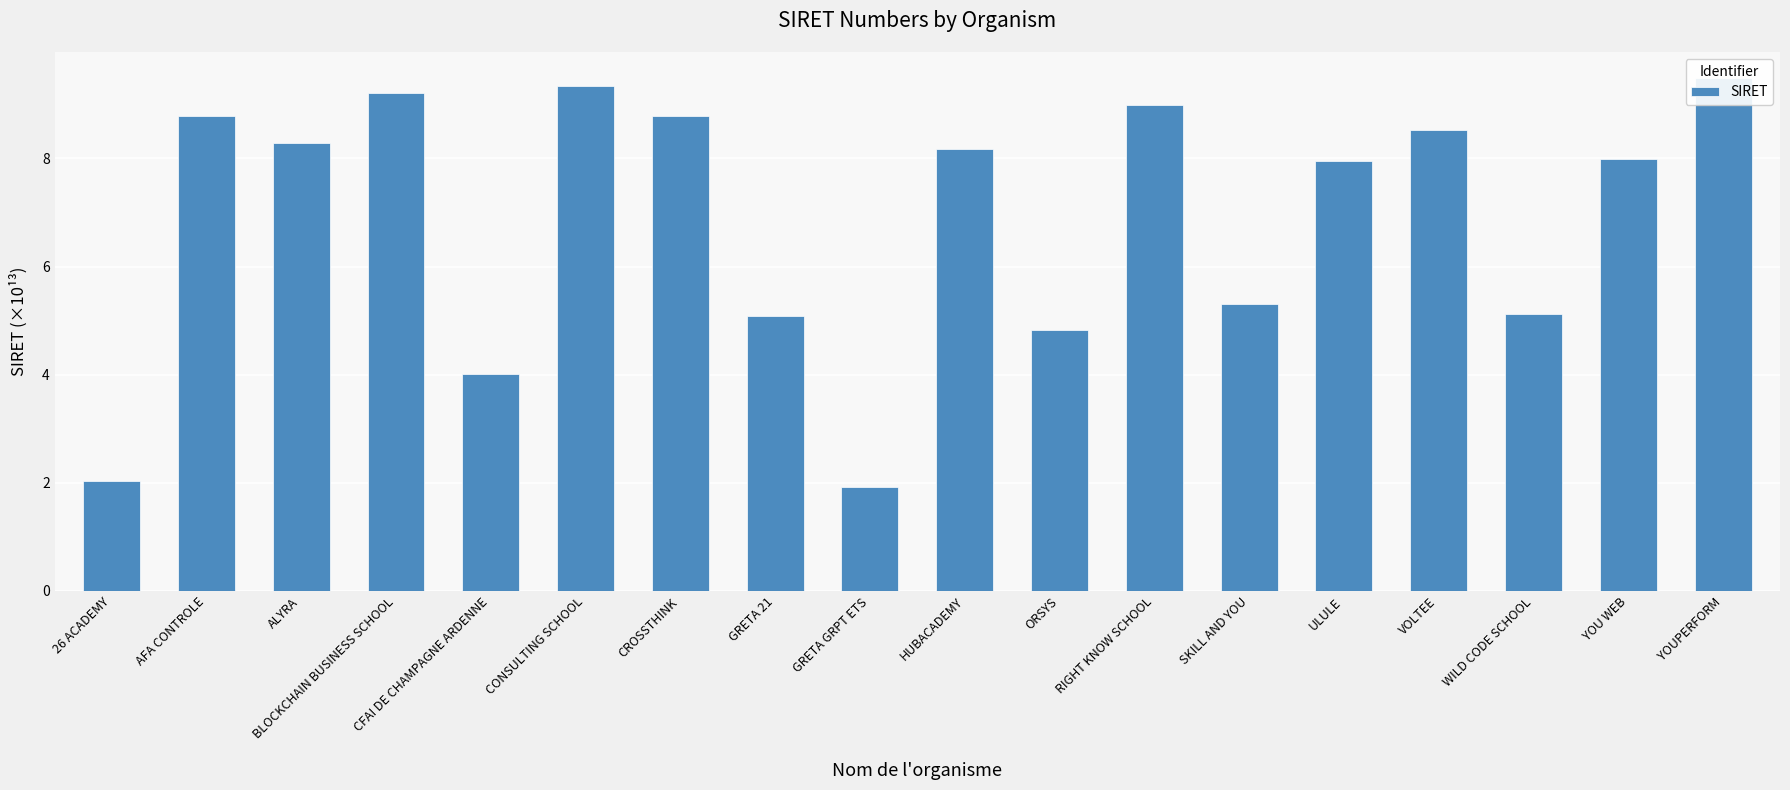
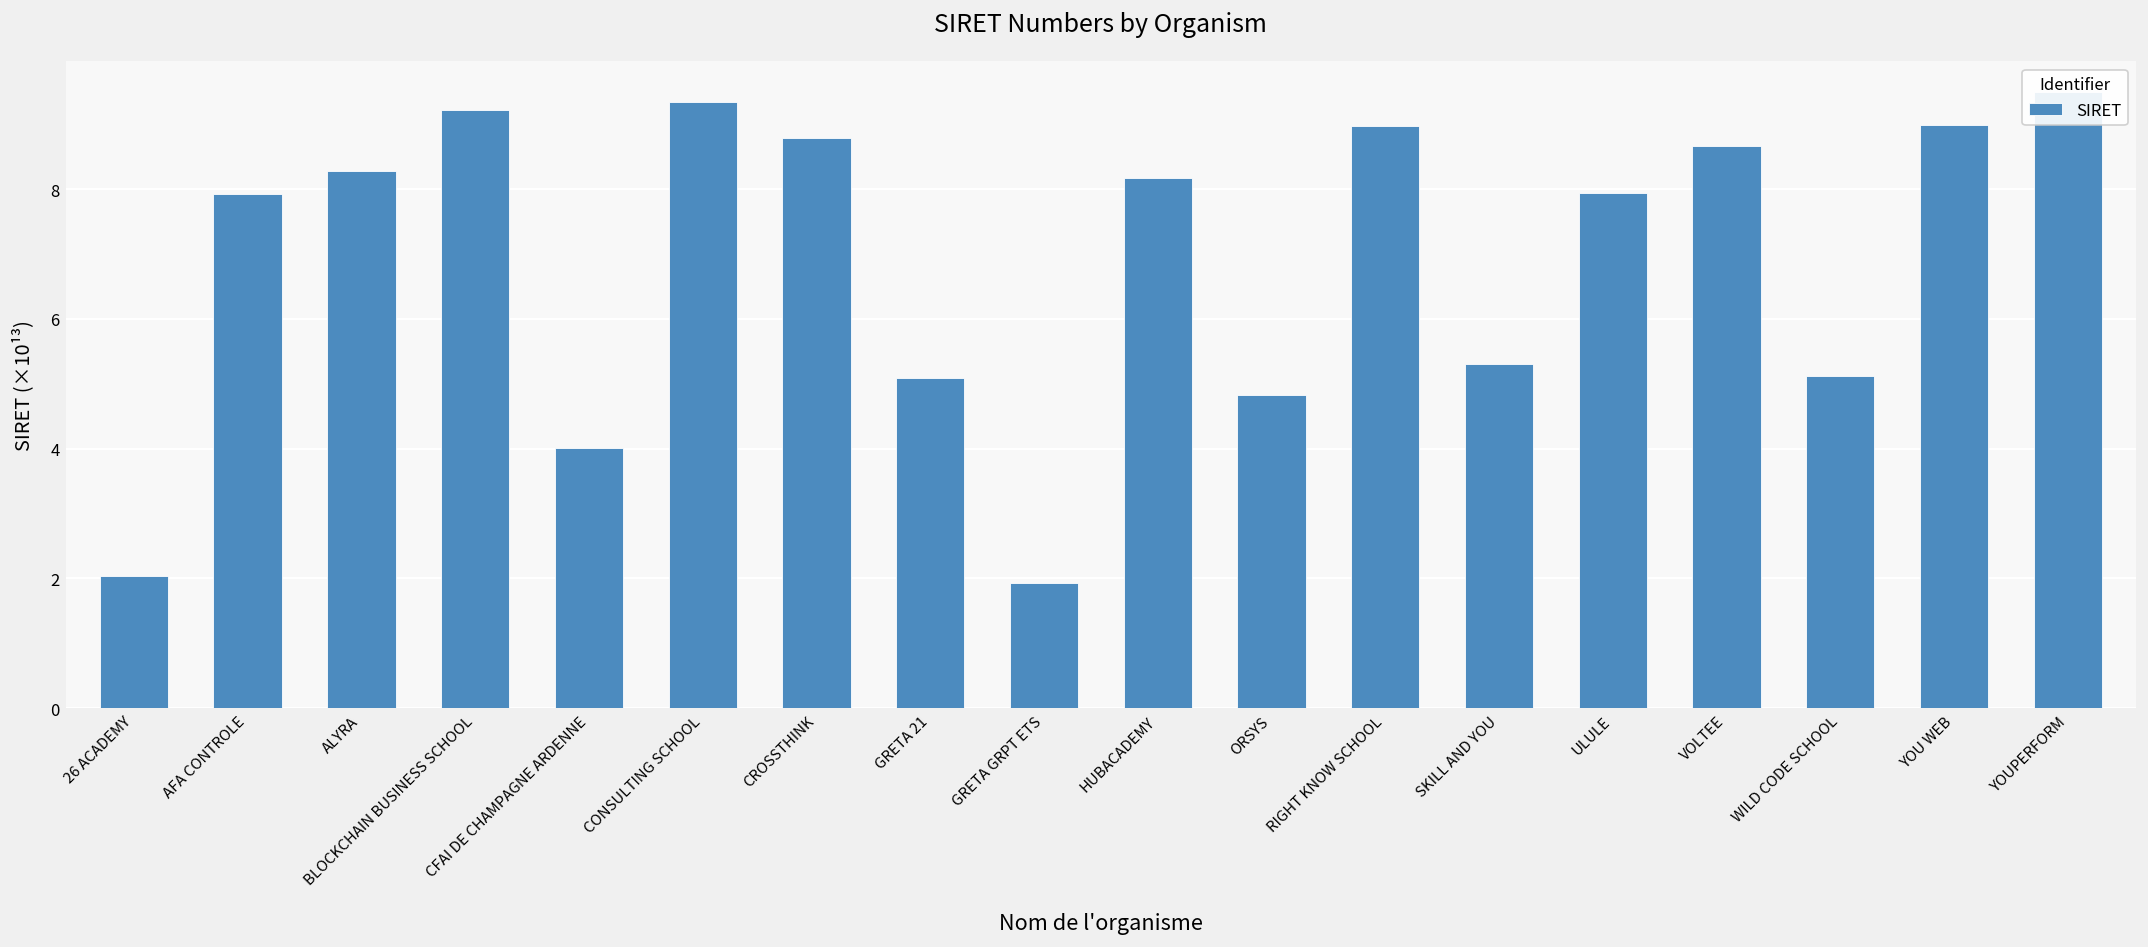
AFA CONTROLE: 8.8 -> 7.9
VOLTEE: 8.5 -> 8.7
YOU WEB: 8.0 -> 9.0
